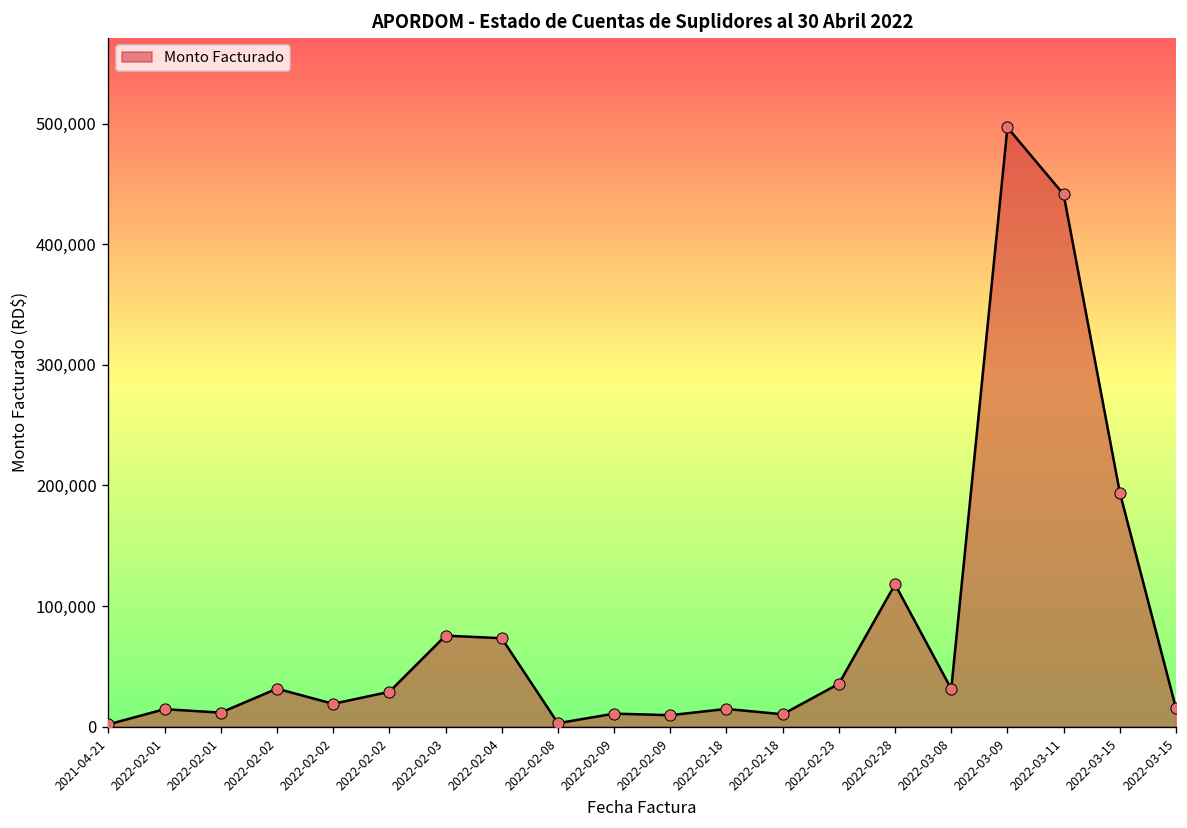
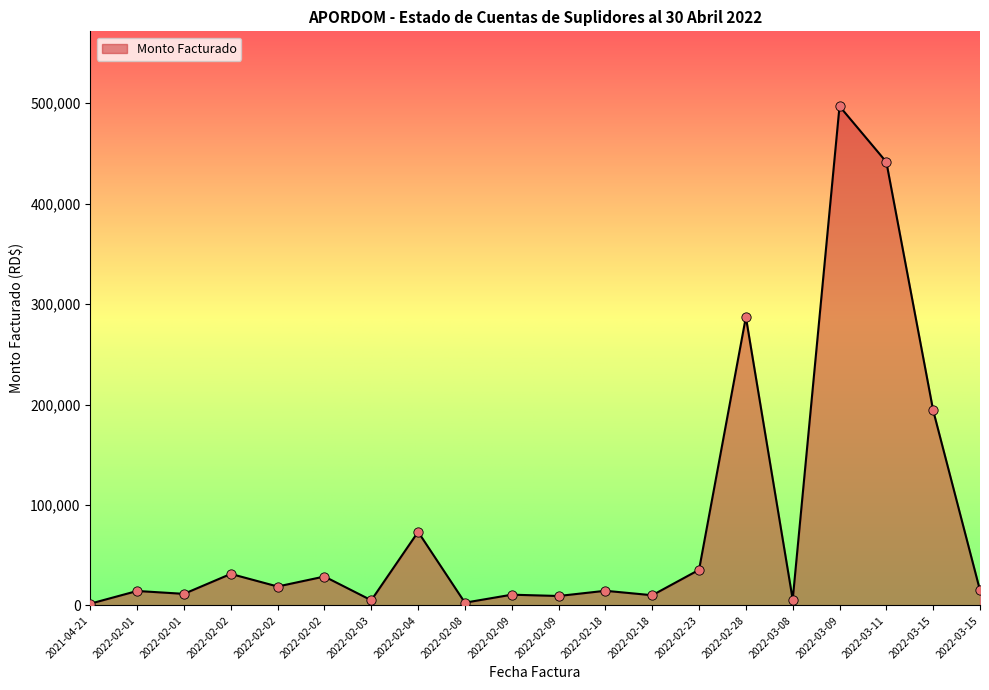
2022-02-03: 75,000 -> 5,000
2022-02-28: 118,000 -> 287,000
2022-03-08: 31,000 -> 6,000
